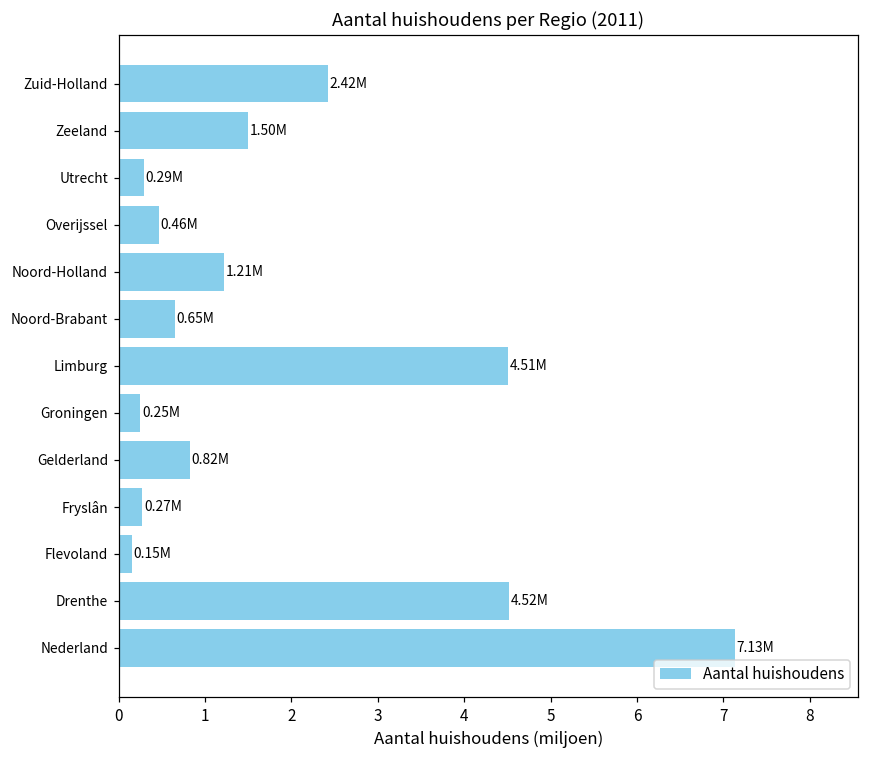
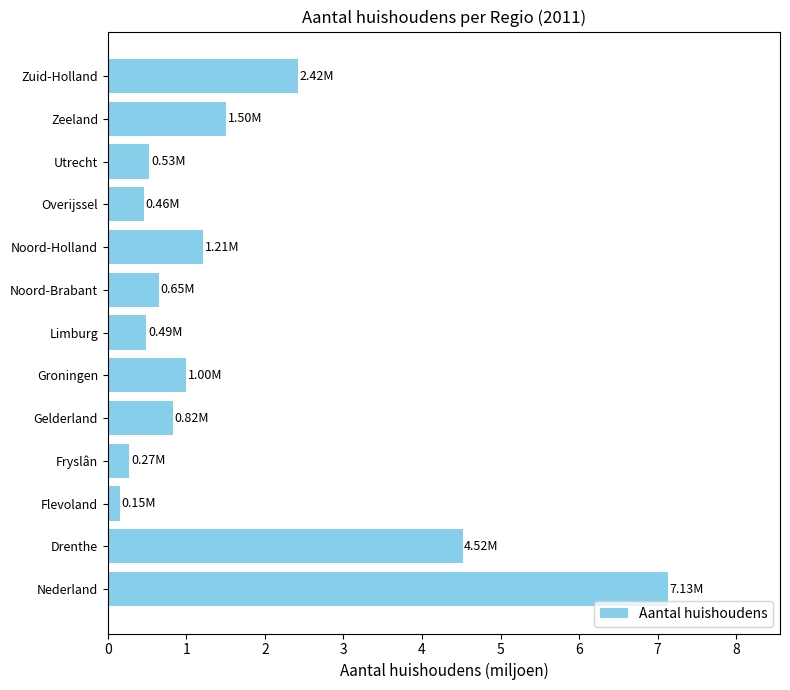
Utrecht: 0.29M -> 0.53M
Limburg: 4.51M -> 0.49M
Groningen: 0.25M -> 1.00M
